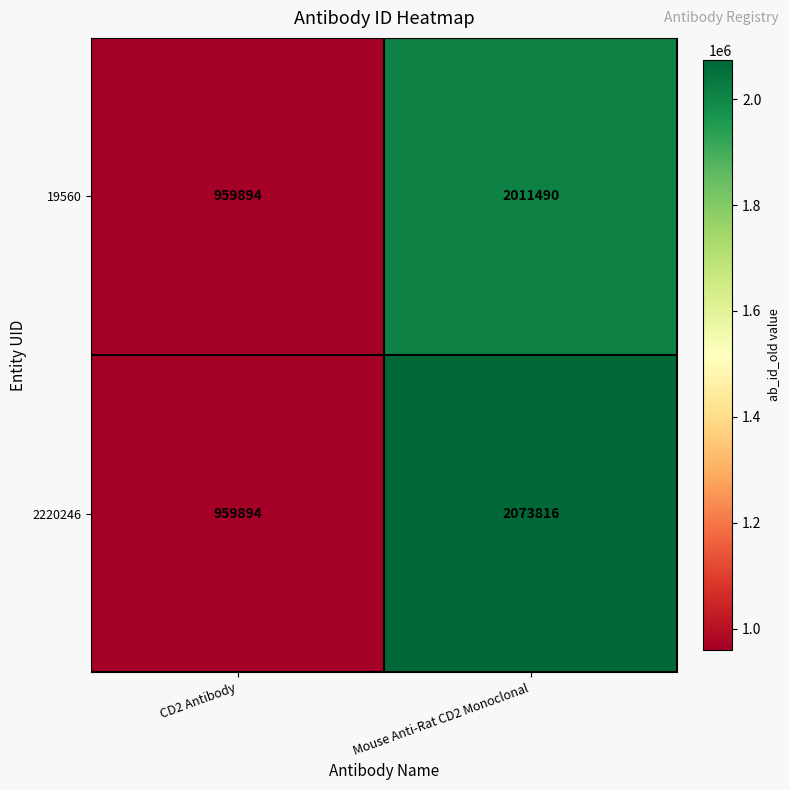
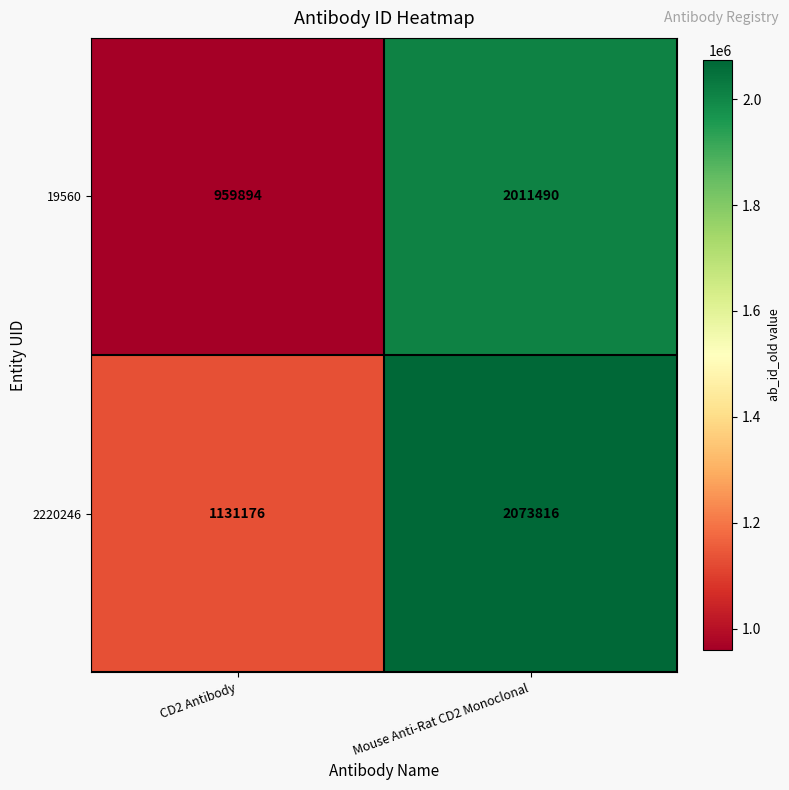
2220246, CD2 Antibody: 959894 -> 1131176
